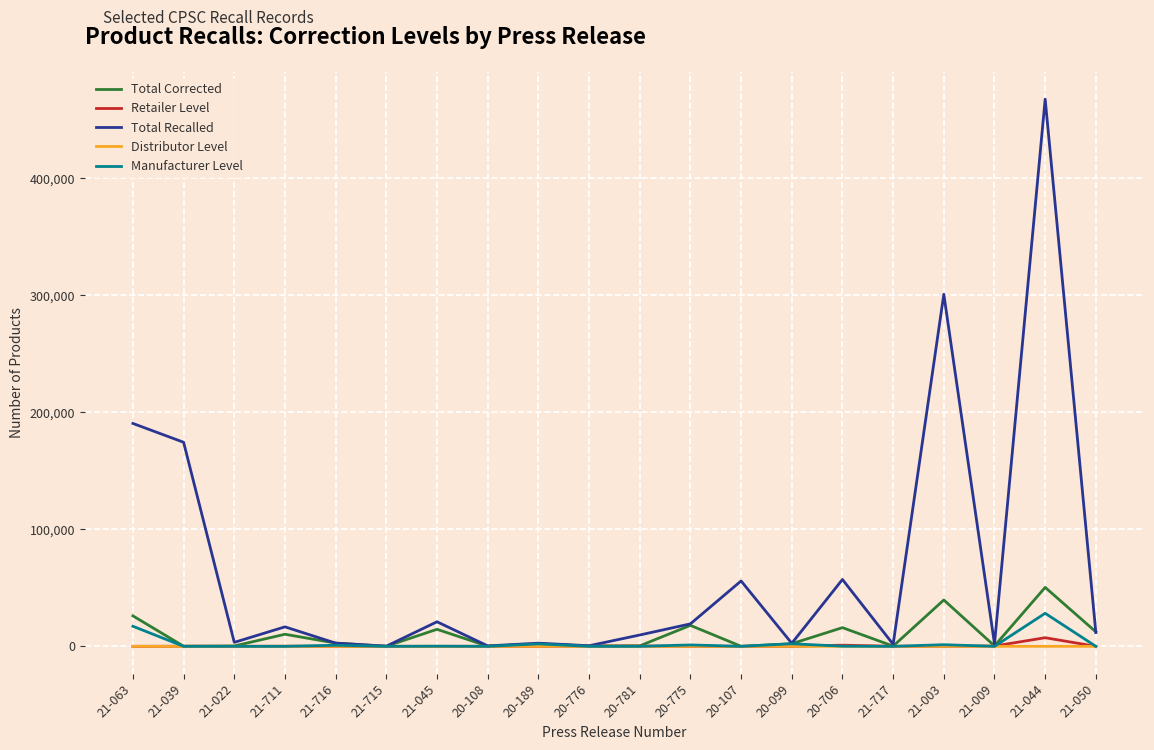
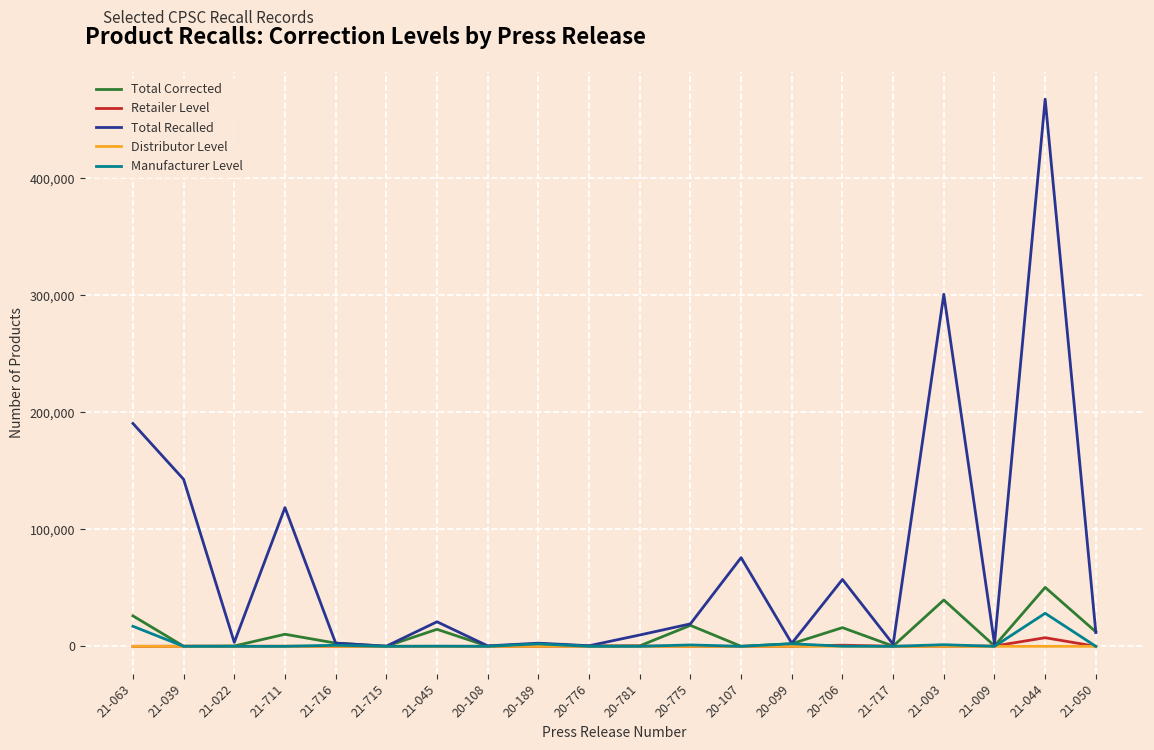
Total Recalled, 21-039: 174,000 -> 143,000
Total Recalled, 21-711: 17,000 -> 119,000
Total Recalled, 20-107: 56,000 -> 76,000
